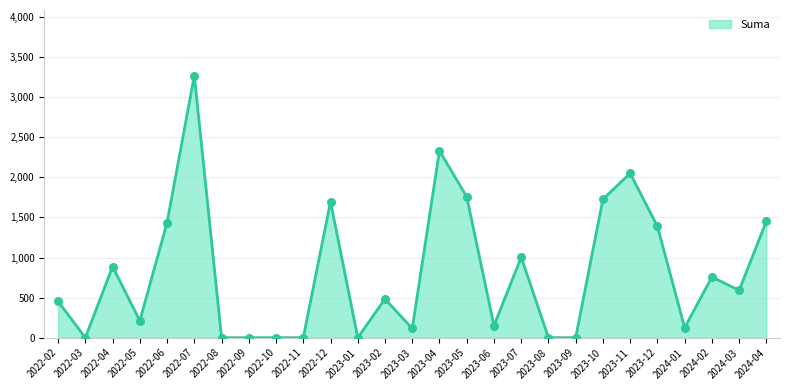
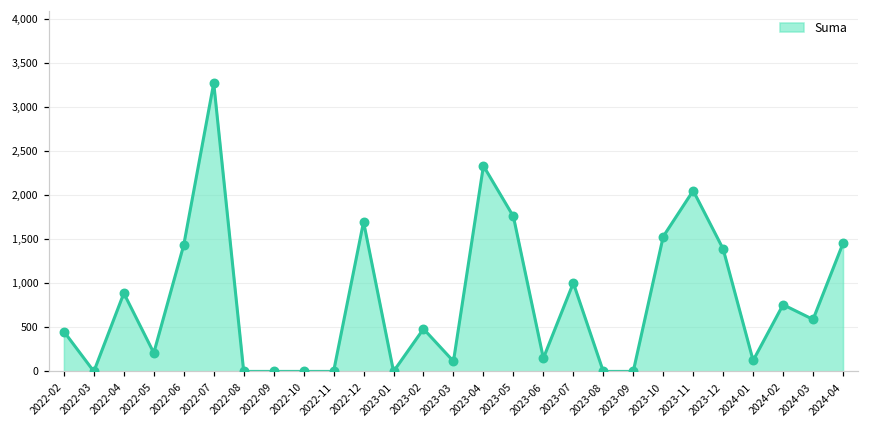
2023-10: 1,700 -> 1,500
